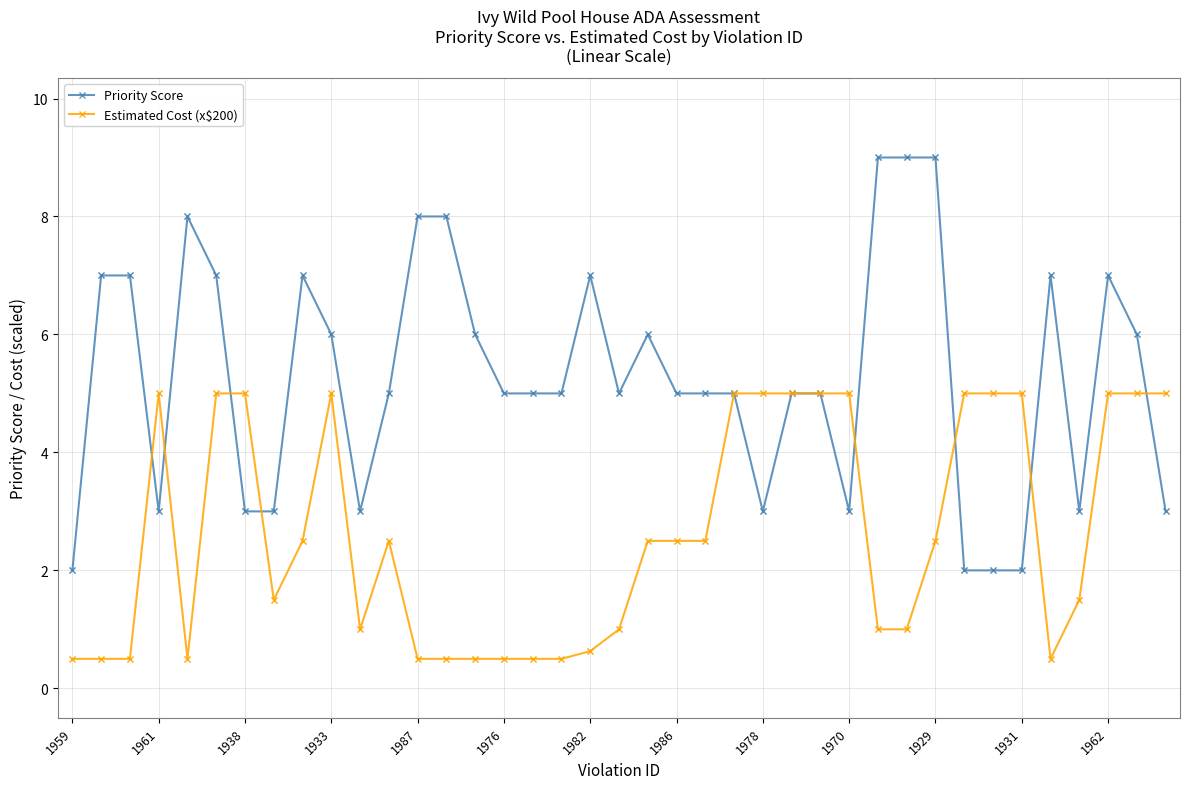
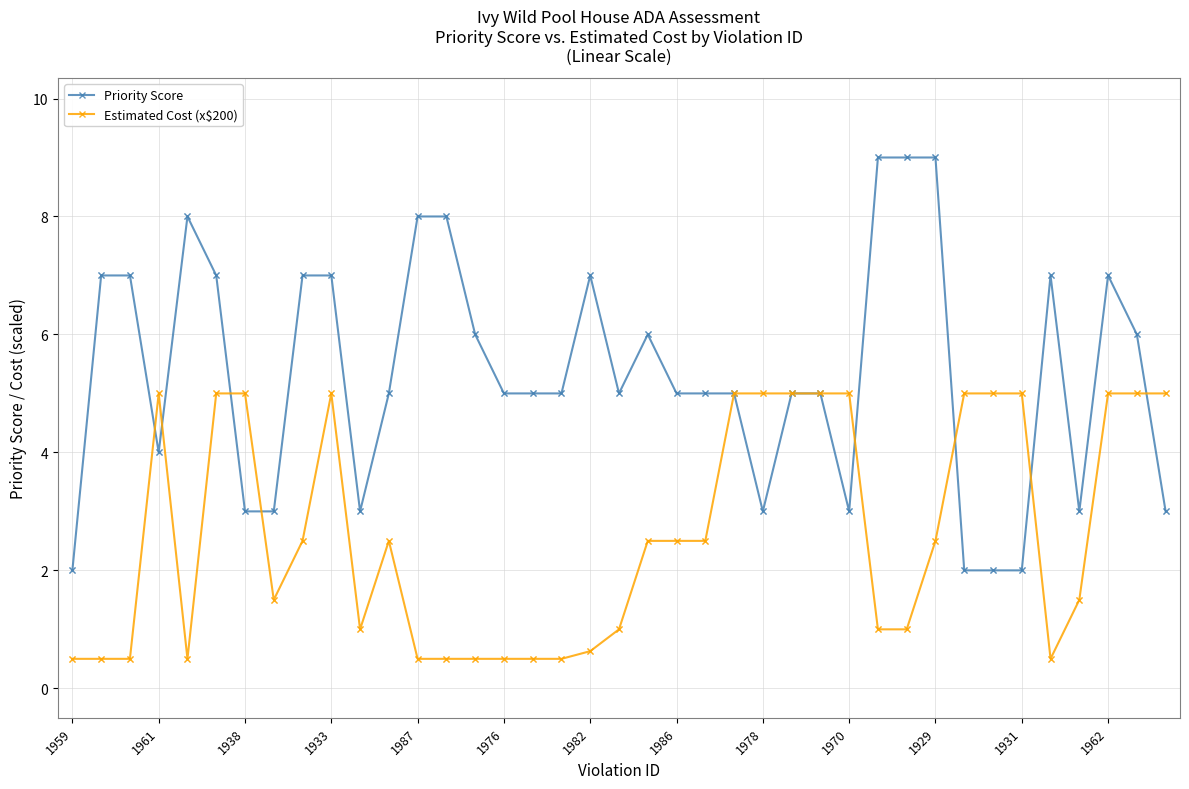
Priority Score, 1961: 3 -> 4
Priority Score, 1933: 6 -> 7
